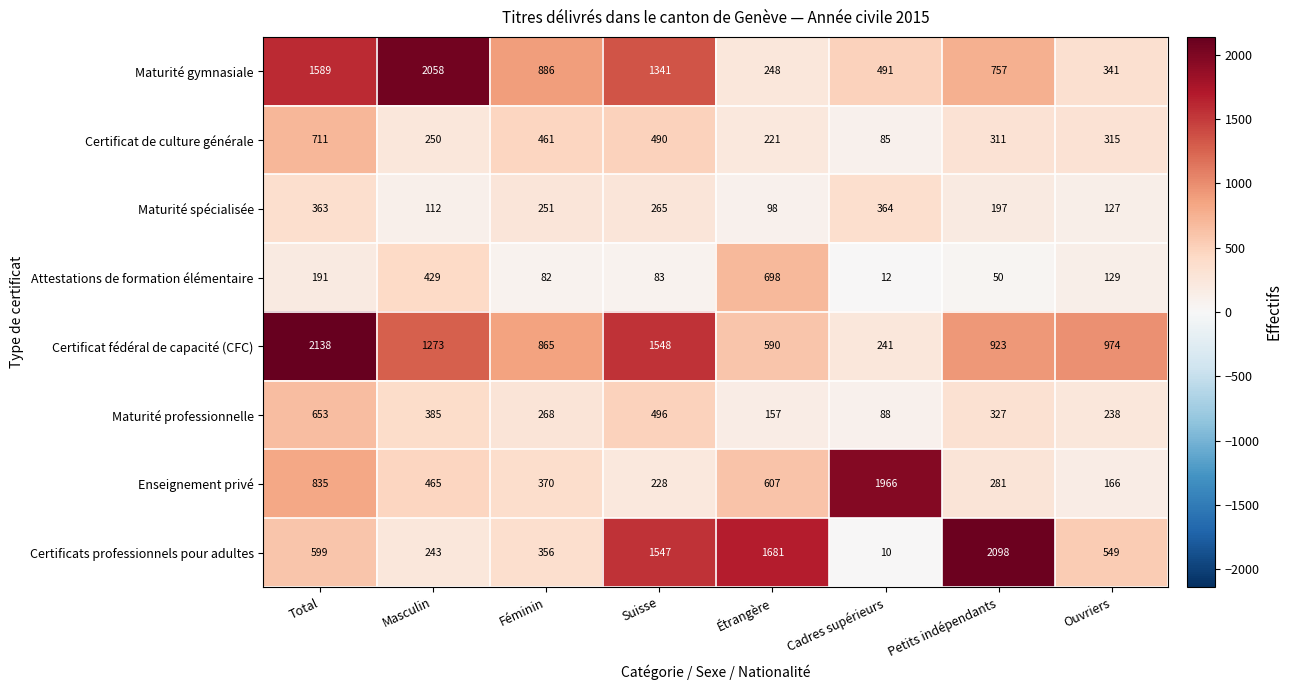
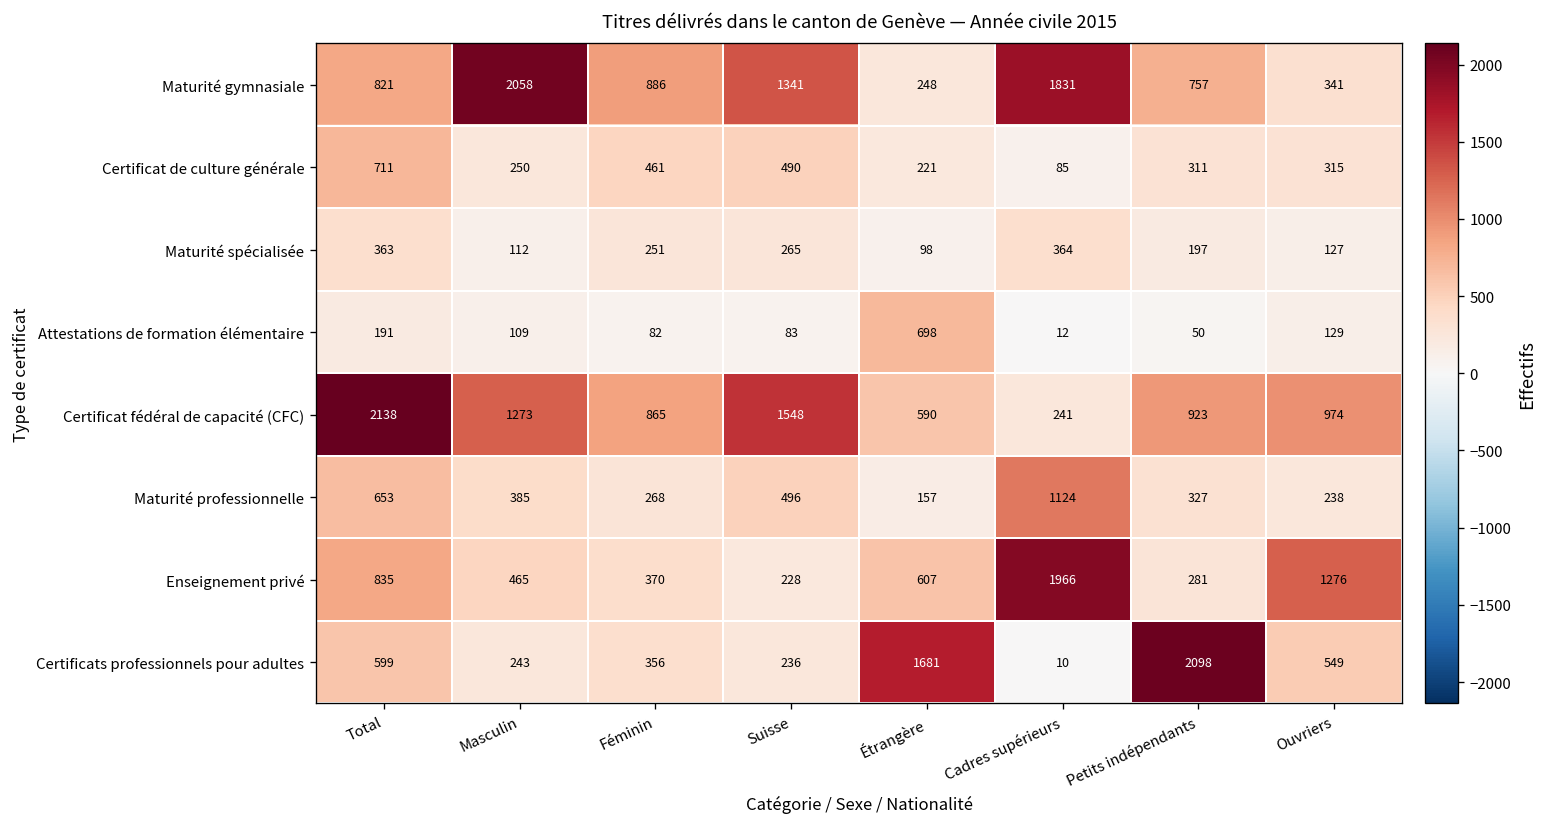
Maturité gymnasiale, Total: 1589 -> 821
Maturité gymnasiale, Cadres supérieurs: 491 -> 1831
Attestations de formation élémentaire, Masculin: 429 -> 109
Maturité professionnelle, Cadres supérieurs: 88 -> 1124
Enseignement privé, Ouvriers: 166 -> 1276
Certificats professionnels pour adultes, Suisse: 1547 -> 236
